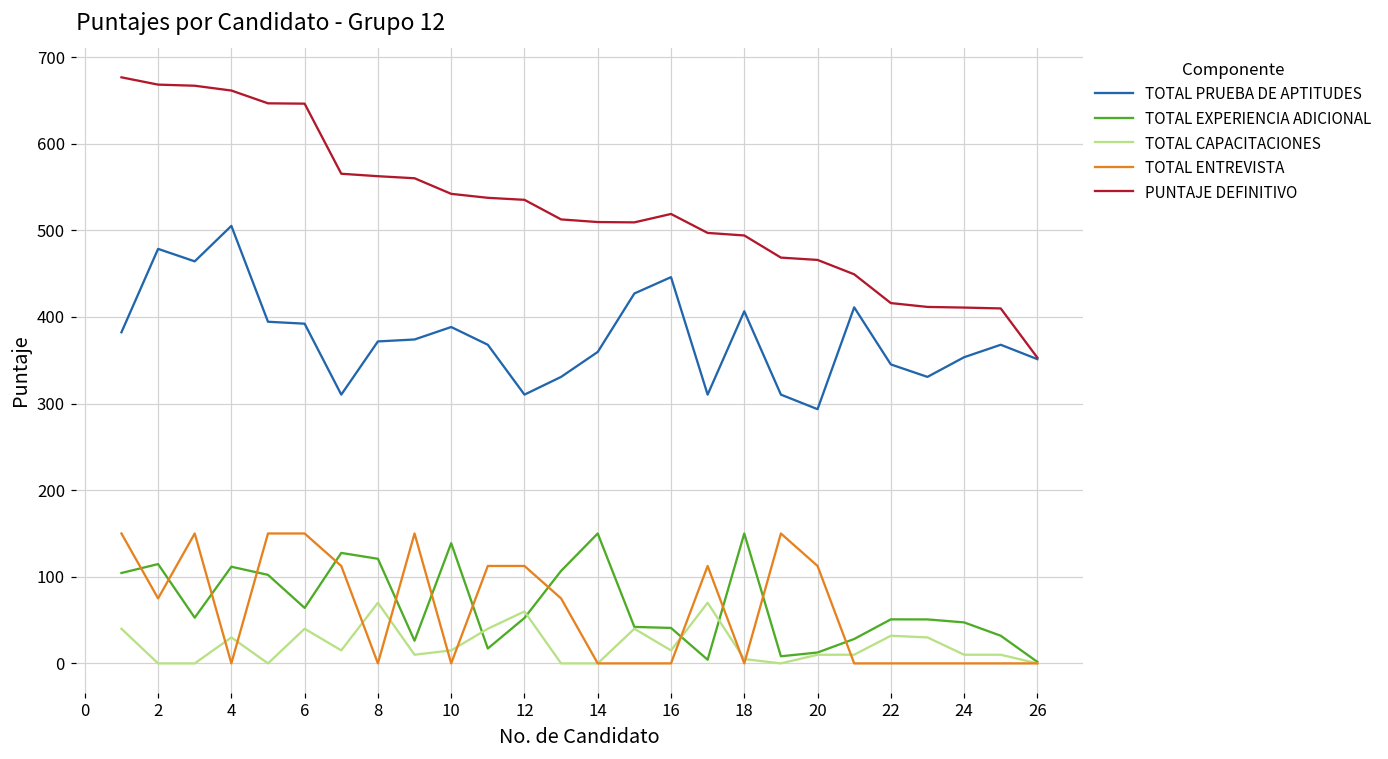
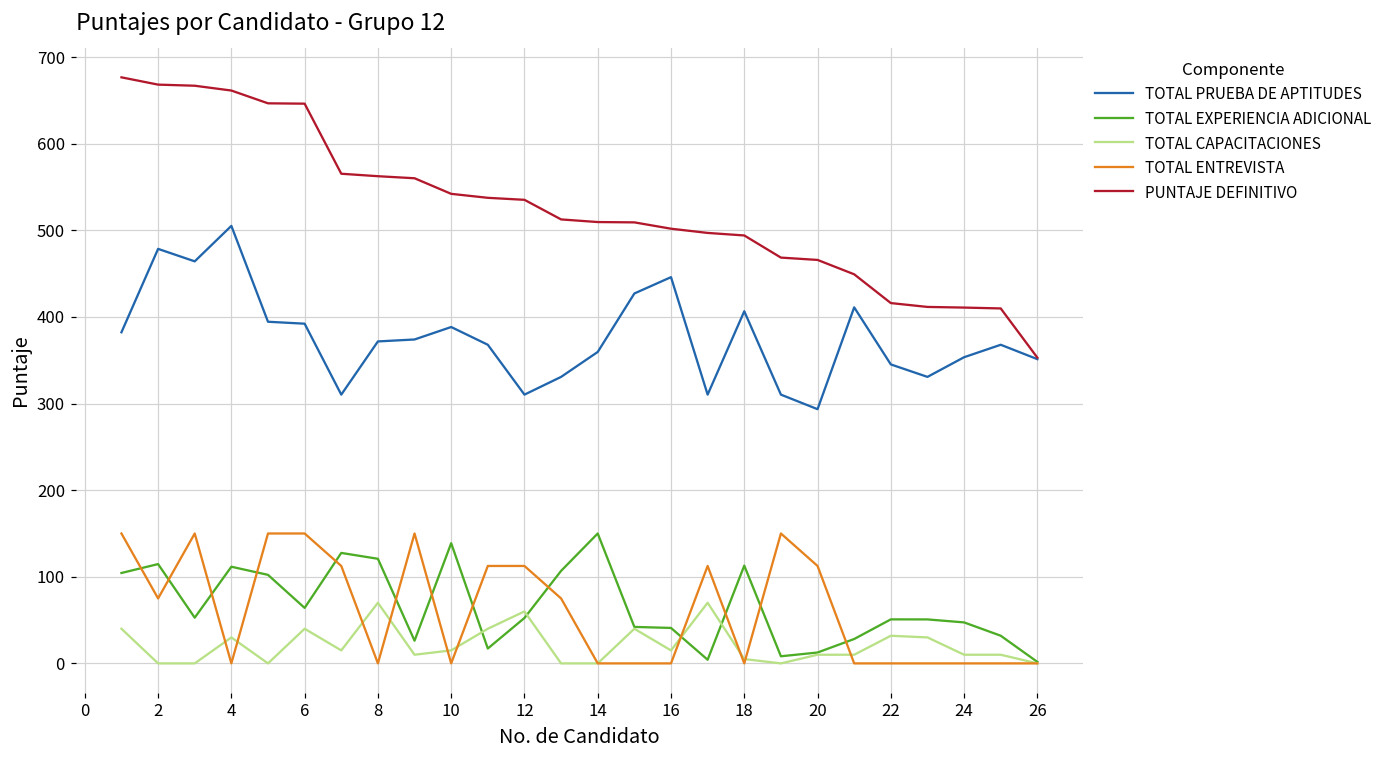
PUNTAJE DEFINITIVO, 16: 520 -> 500
TOTAL EXPERIENCIA ADICIONAL, 18: 150 -> 110
